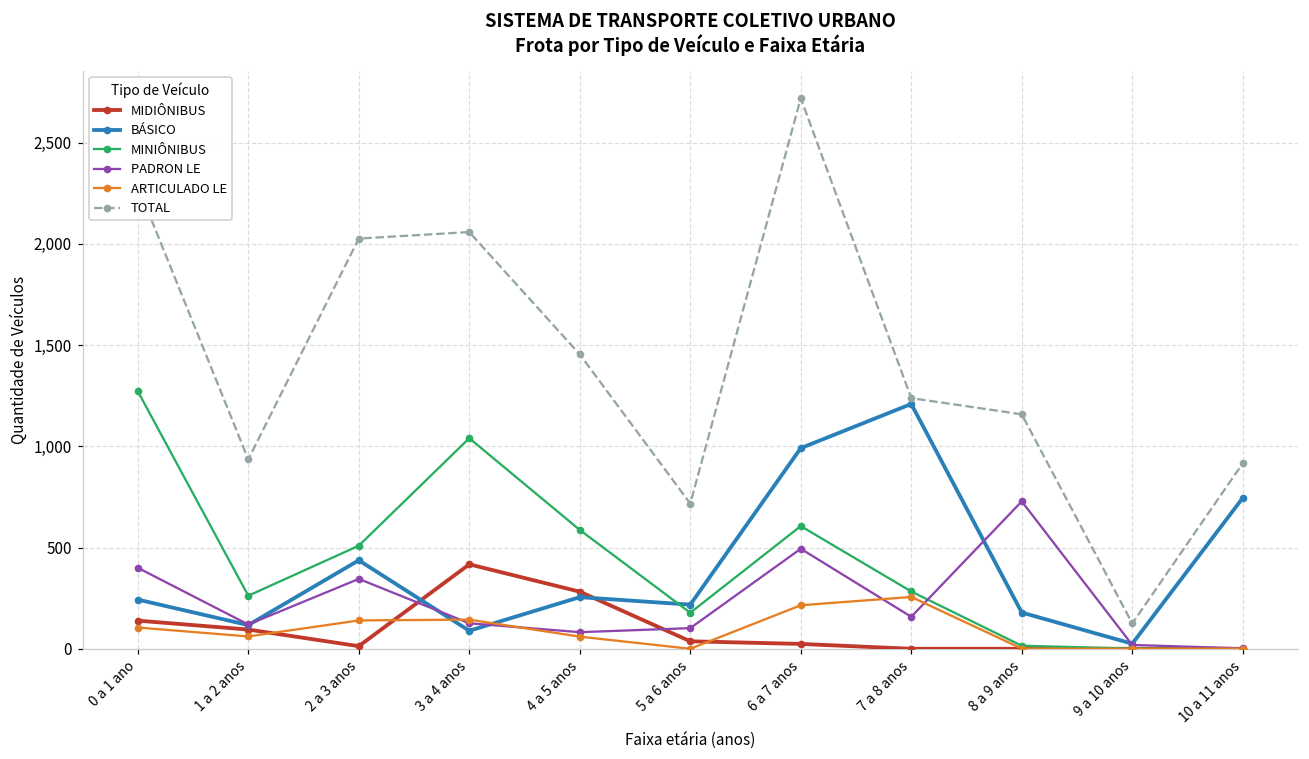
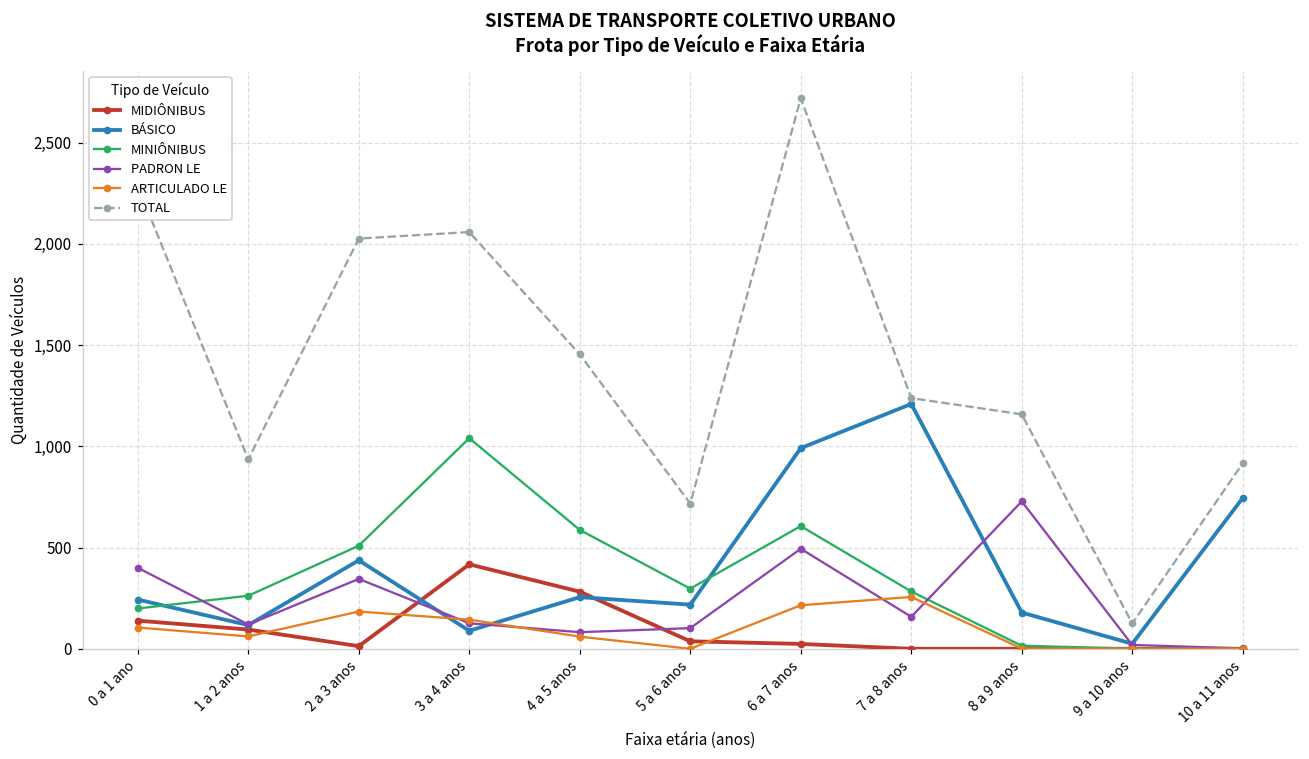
MINIÔNIBUS, 0 a 1 ano: 1,270 -> 200
ARTICULADO LE, 2 a 3 anos: 140 -> 180
MINIÔNIBUS, 5 a 6 anos: 180 -> 300
